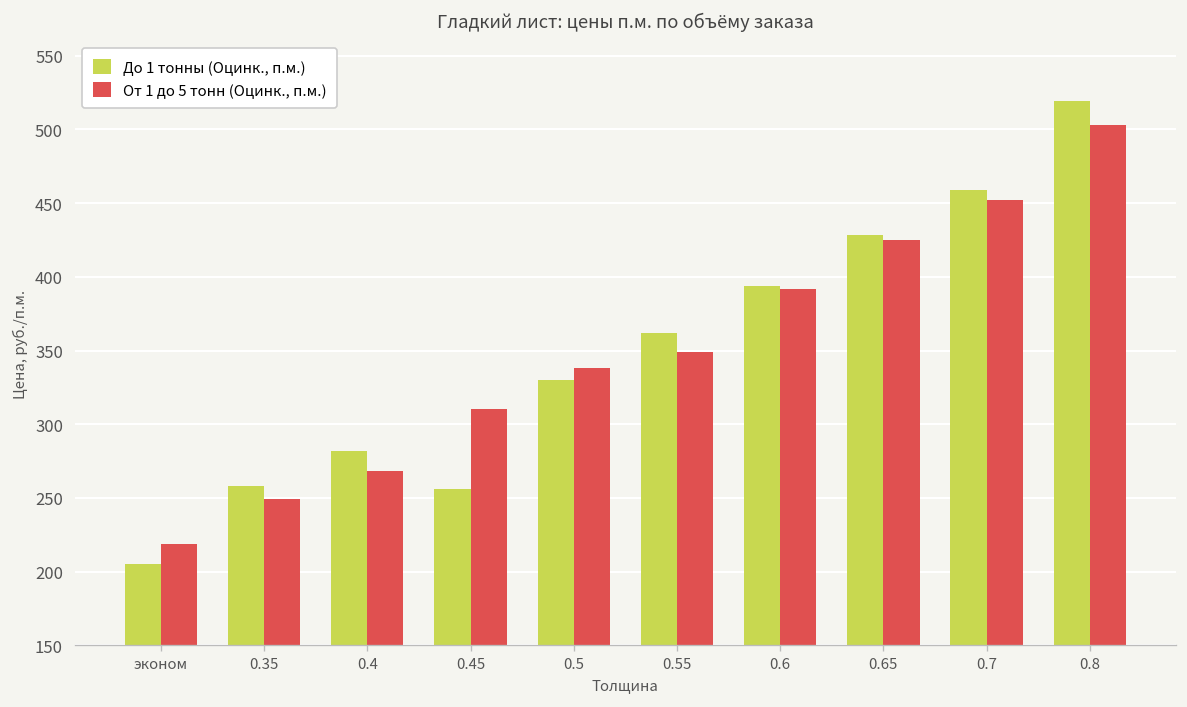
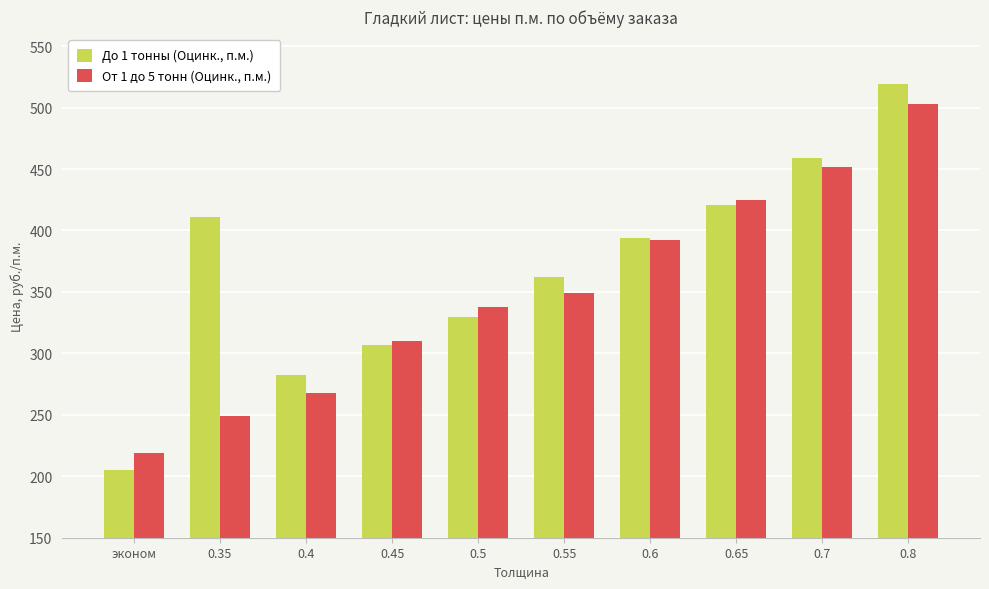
До 1 тонны (Оцинк., п.м.), 0.35: 258 -> 411
До 1 тонны (Оцинк., п.м.), 0.45: 256 -> 307
До 1 тонны (Оцинк., п.м.), 0.65: 428 -> 421
